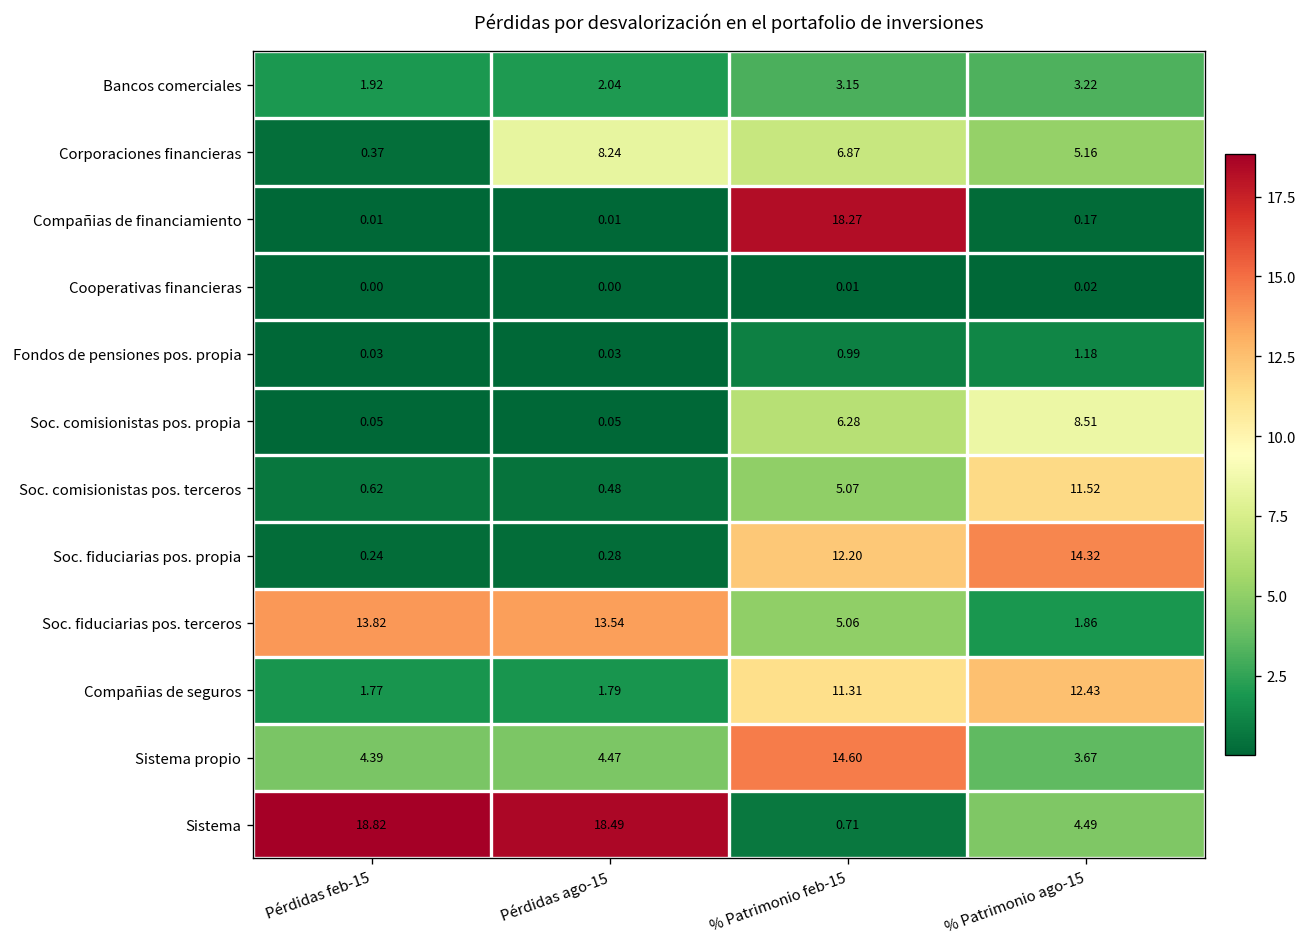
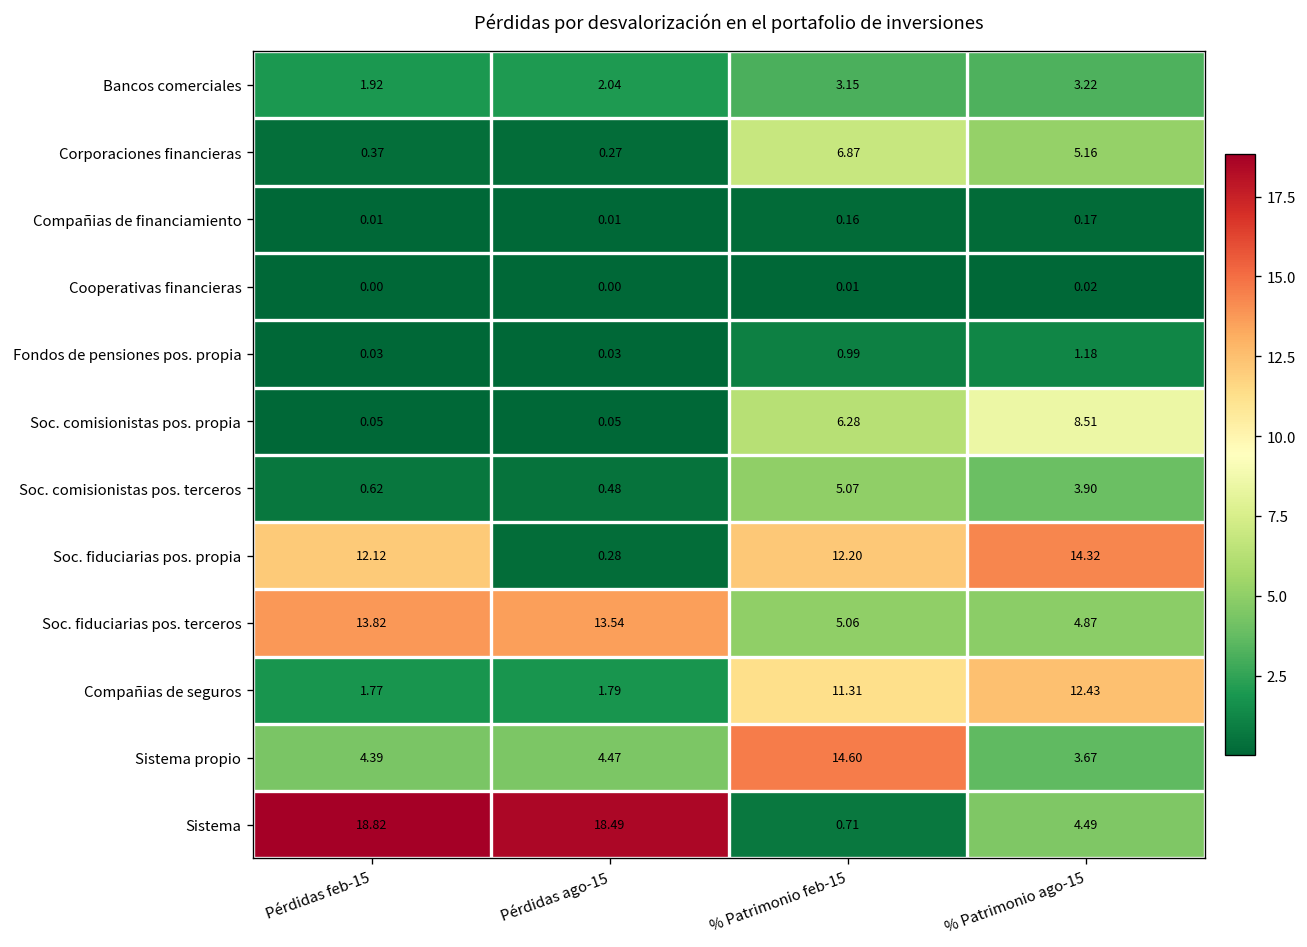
Corporaciones financieras, Pérdidas ago-15: 8.24 -> 0.27
Compañias de financiamiento, % Patrimonio feb-15: 18.27 -> 0.16
Soc. comisionistas pos. terceros, % Patrimonio ago-15: 11.52 -> 3.90
Soc. fiduciarias pos. propia, Pérdidas feb-15: 0.24 -> 12.12
Soc. fiduciarias pos. terceros, % Patrimonio ago-15: 1.86 -> 4.87
